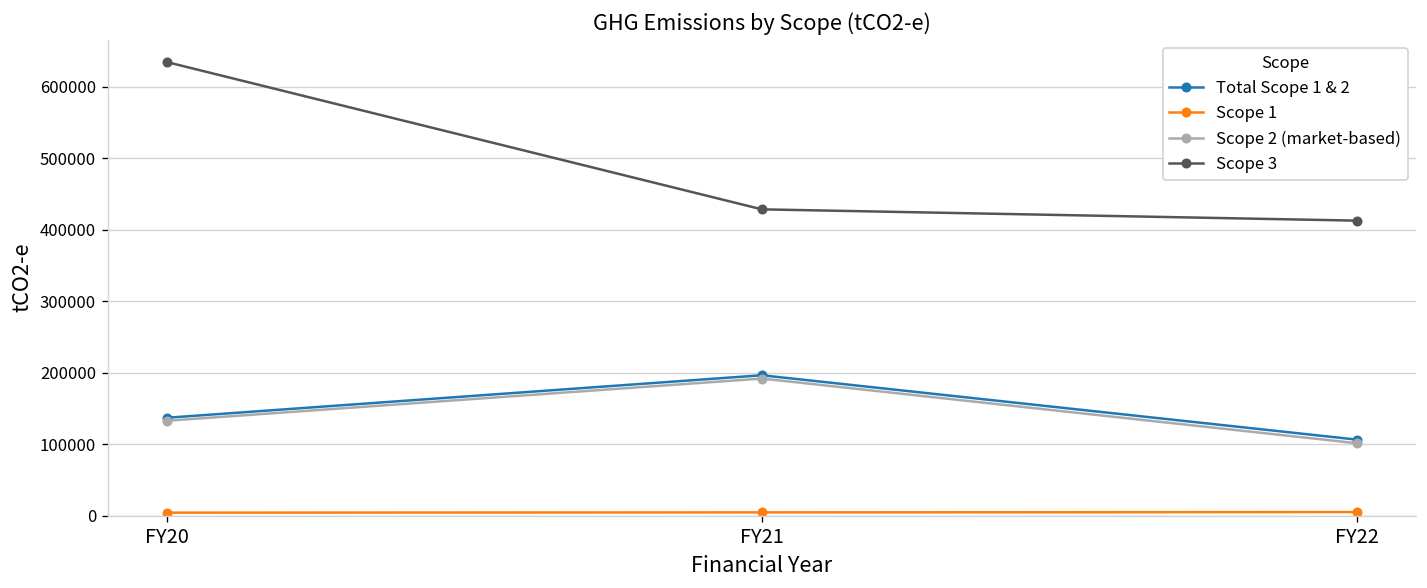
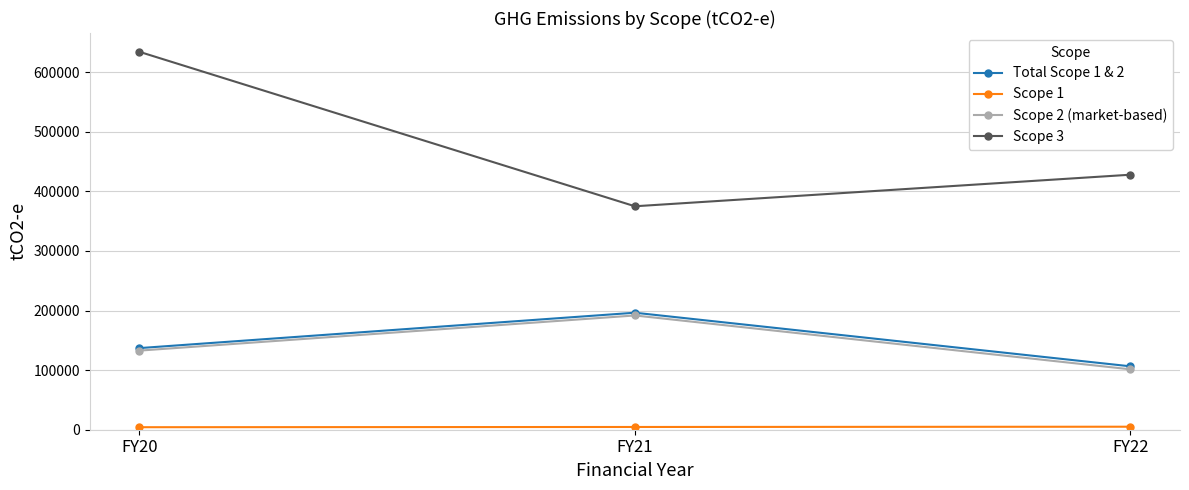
Scope 3, FY21: 430000 -> 370000
Scope 3, FY22: 410000 -> 430000
